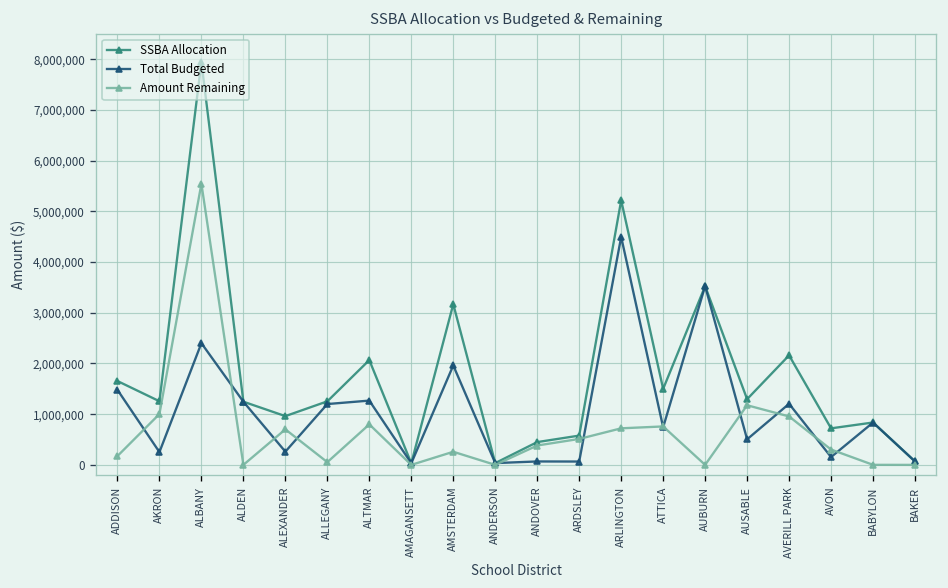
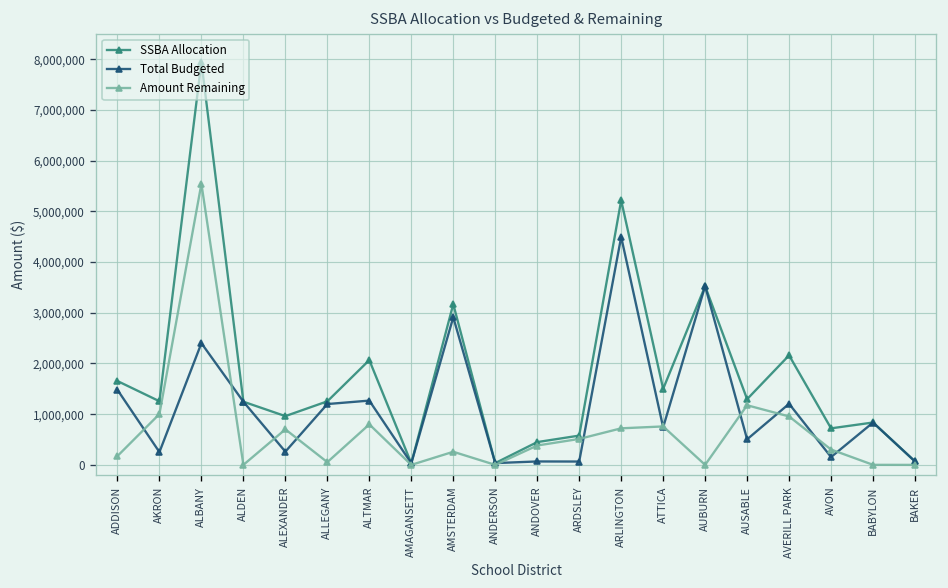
Total Budgeted, AMSTERDAM: 2,000,000 -> 2,900,000
